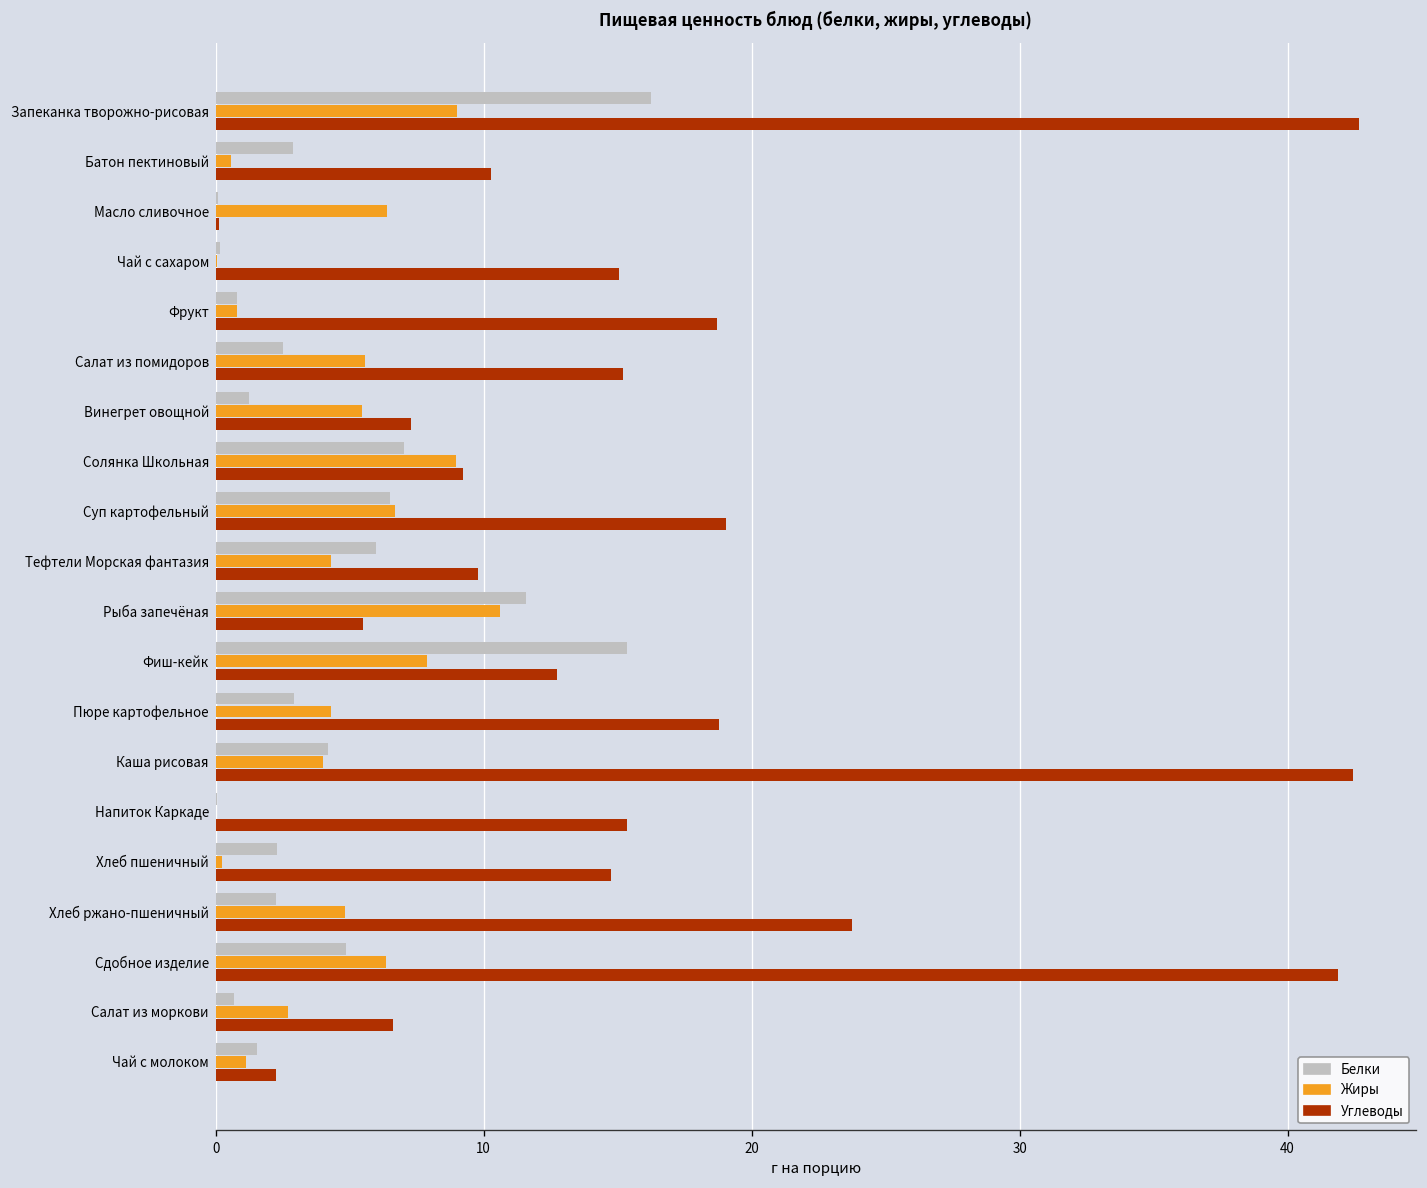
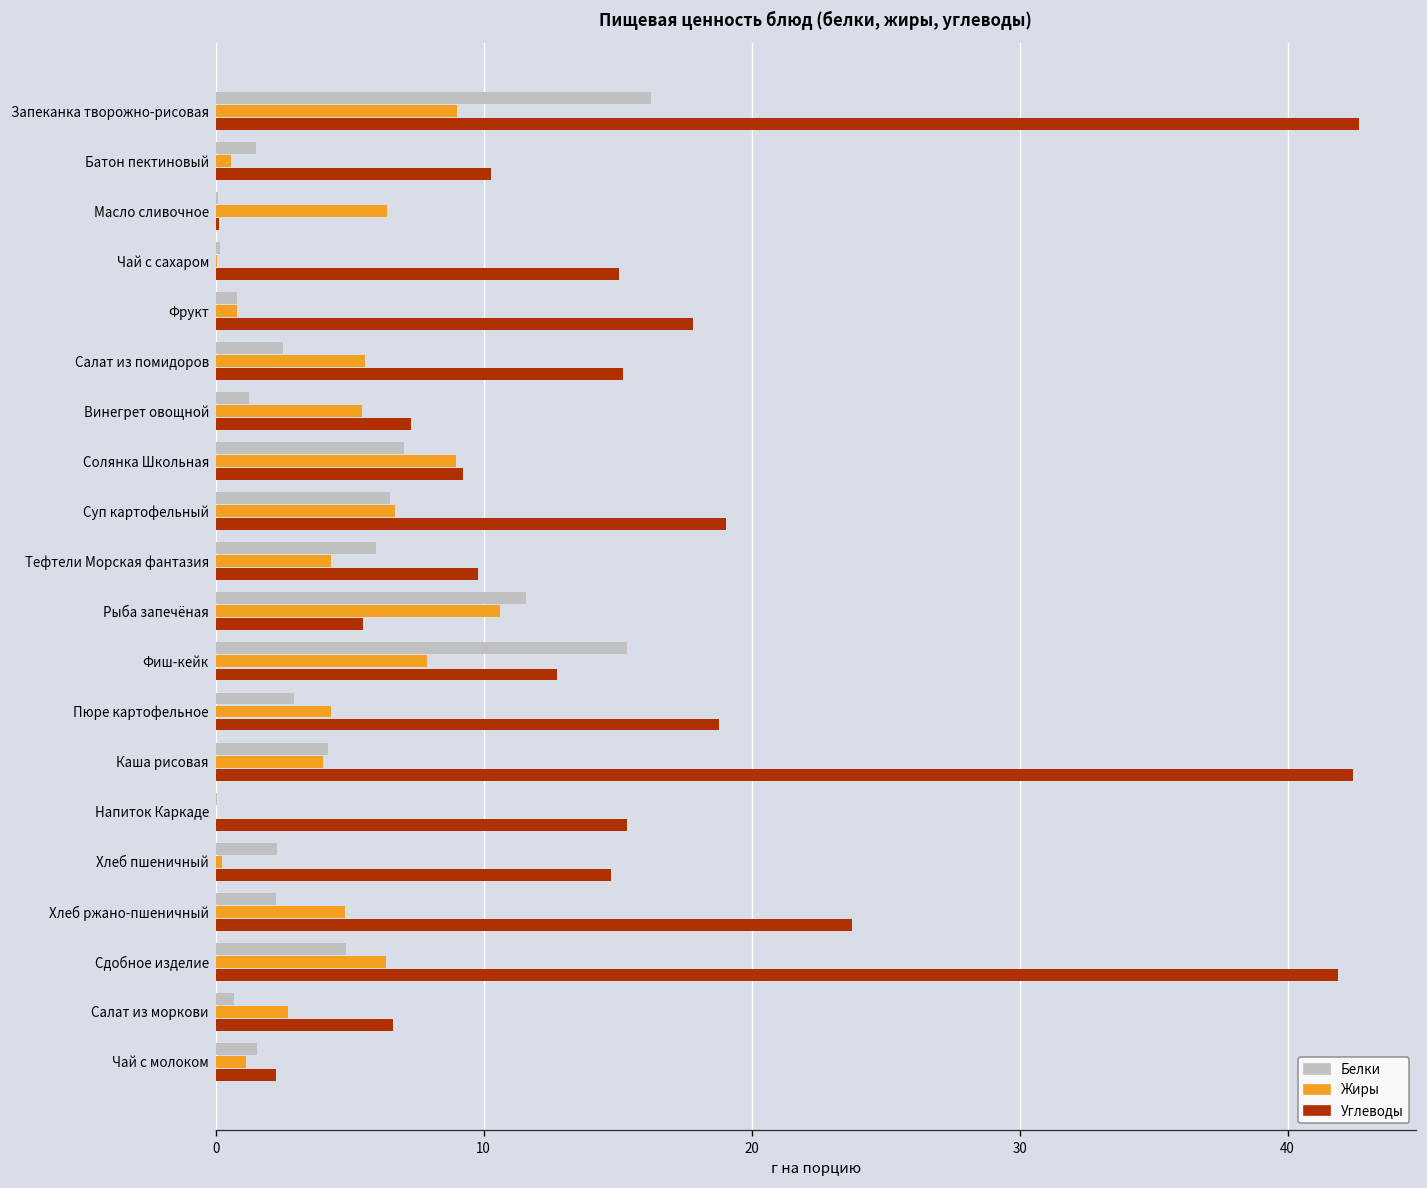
Белки, Батон пектиновый: 2.9 -> 1.5
Углеводы, Фрукт: 18.7 -> 17.8
